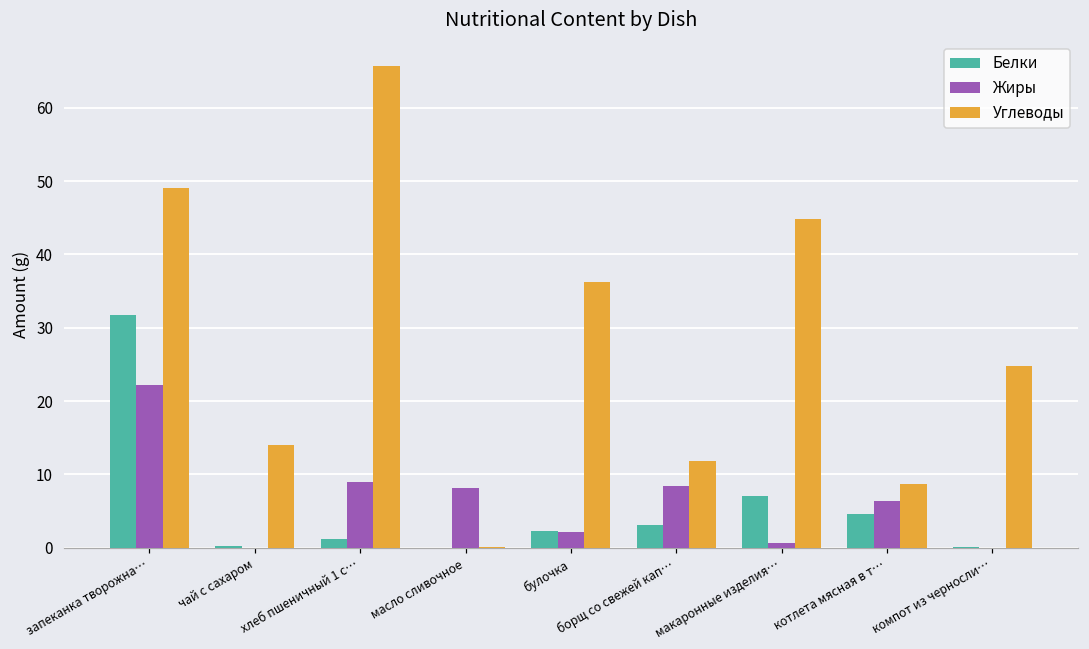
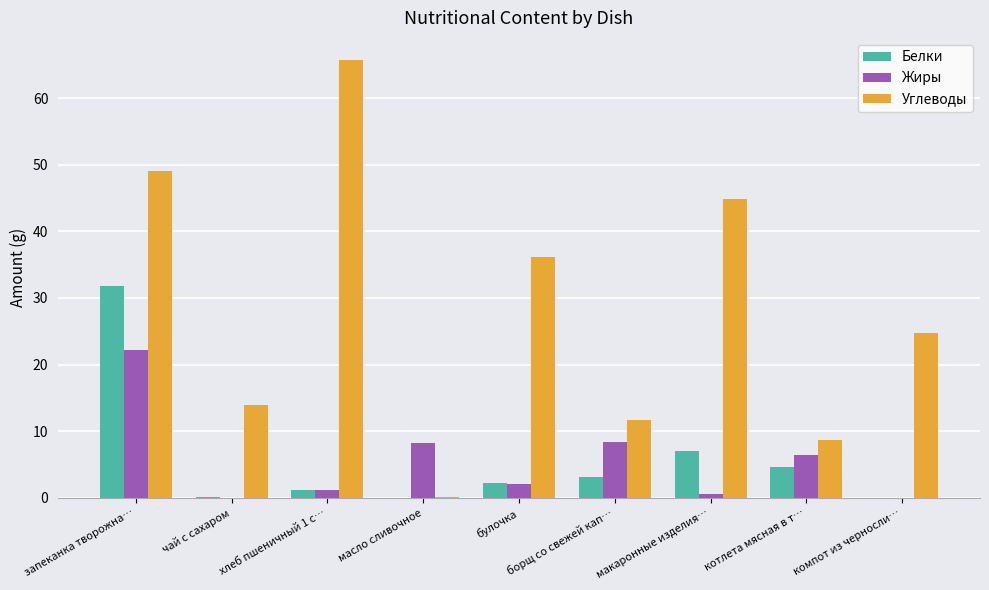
Жиры, хлеб пшеничный 1 с…: 9 -> 1
